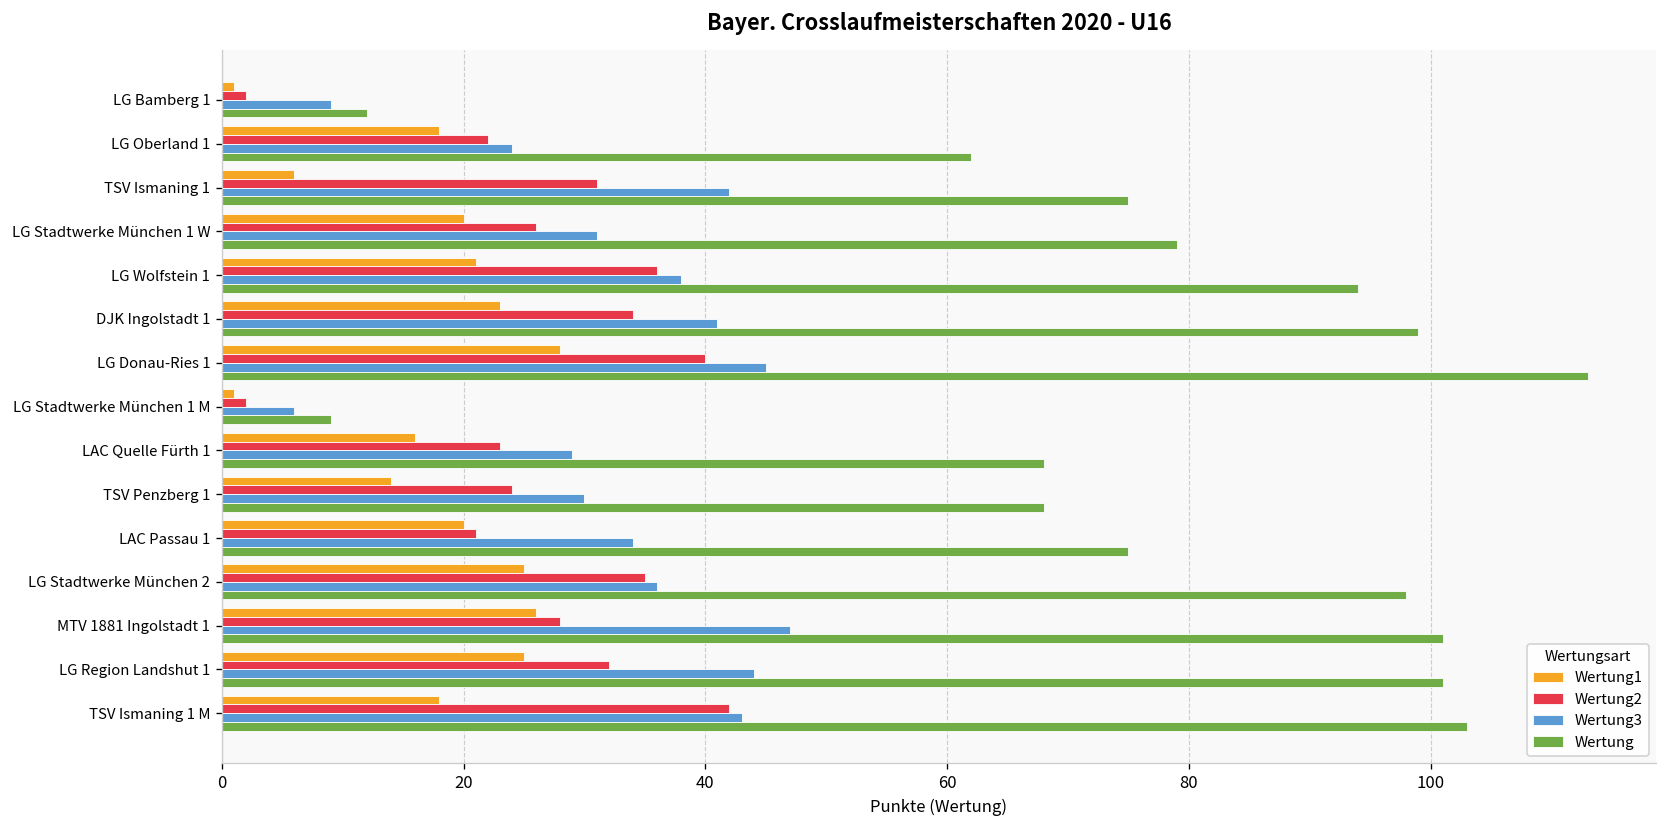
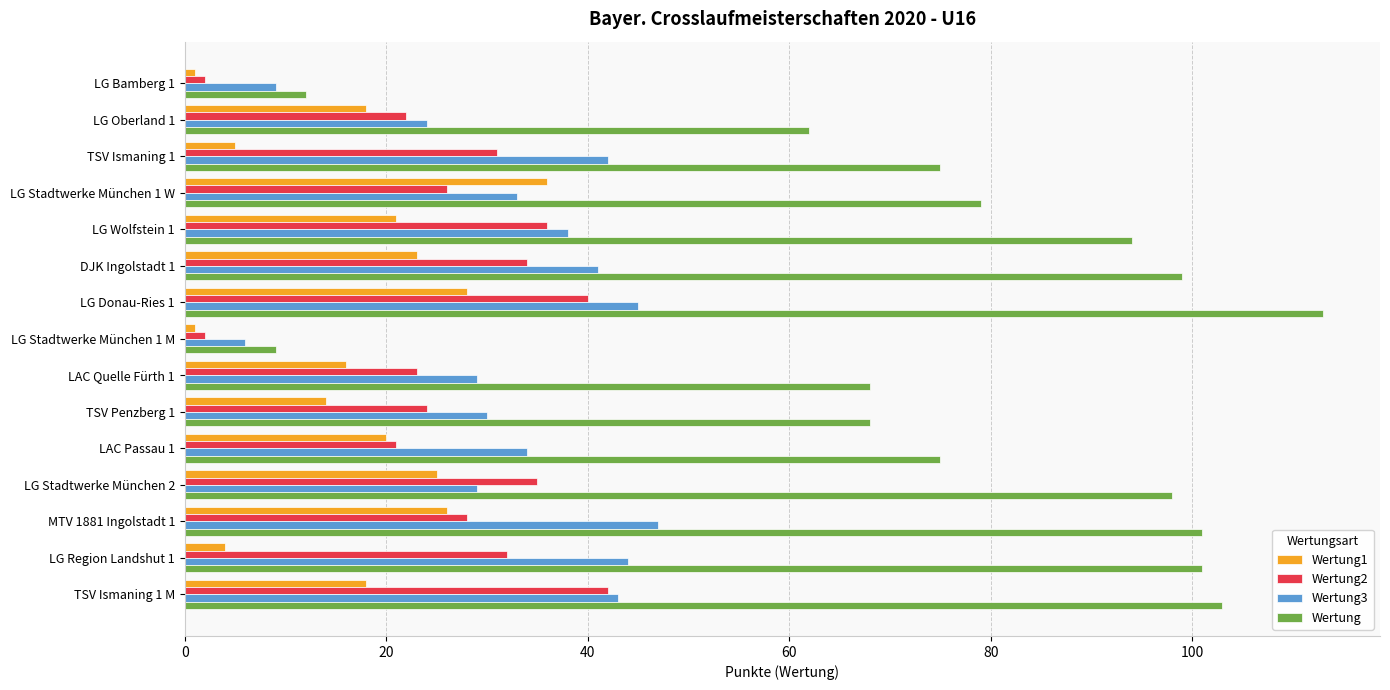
Wertung1, TSV Ismaning 1: 6 -> 5
Wertung1, LG Stadtwerke München 1 W: 20 -> 36
Wertung3, LG Stadtwerke München 1 W: 31 -> 33
Wertung3, LG Stadtwerke München 2: 36 -> 29
Wertung1, LG Region Landshut 1: 25 -> 4
